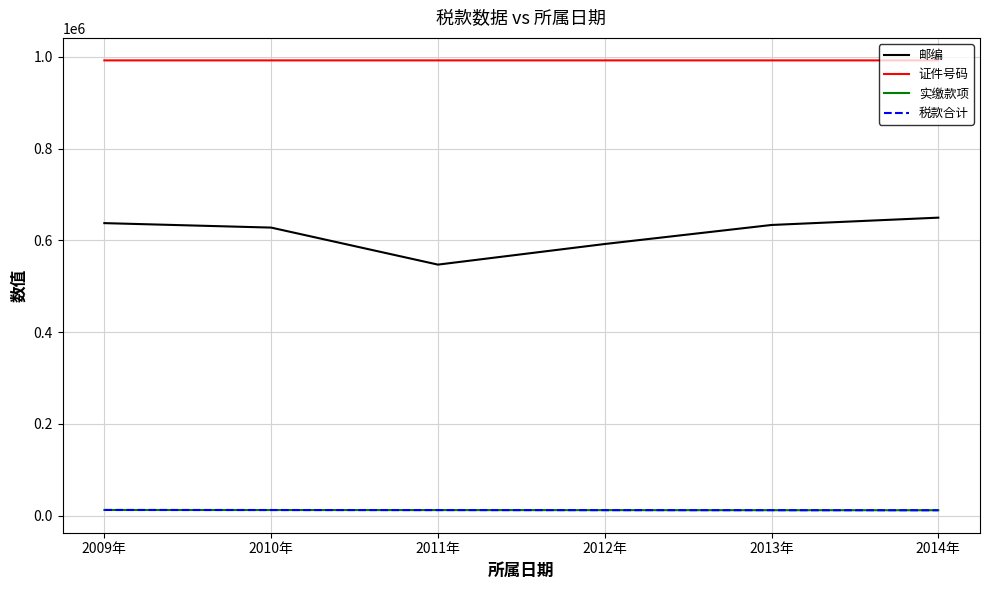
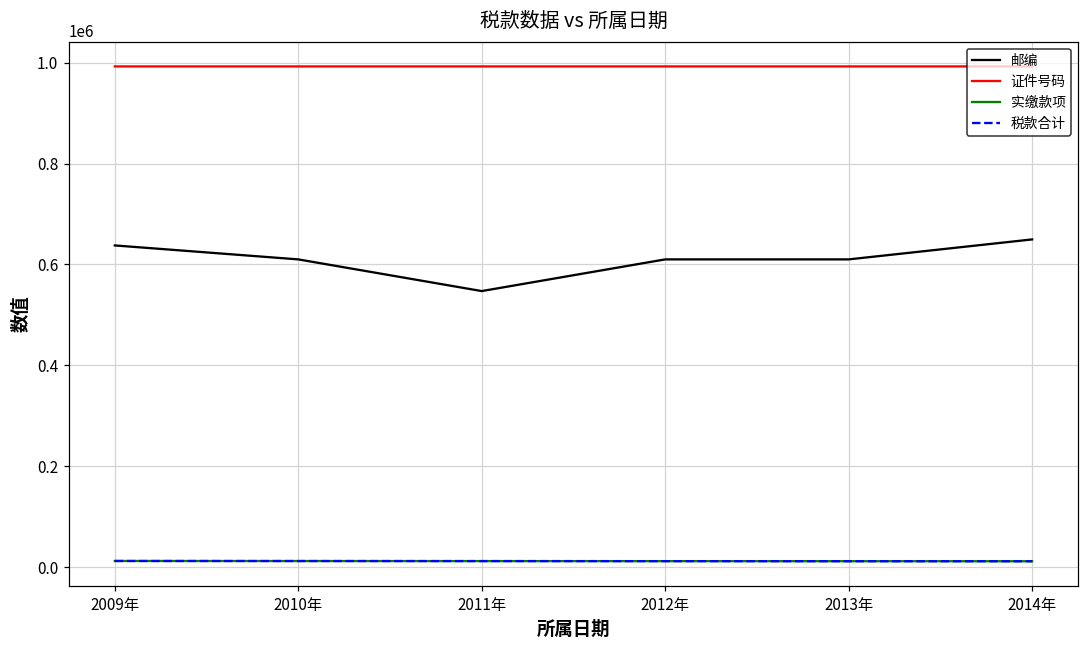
邮编, 2010年: 630000 -> 610000
邮编, 2012年: 590000 -> 610000
邮编, 2013年: 630000 -> 610000
